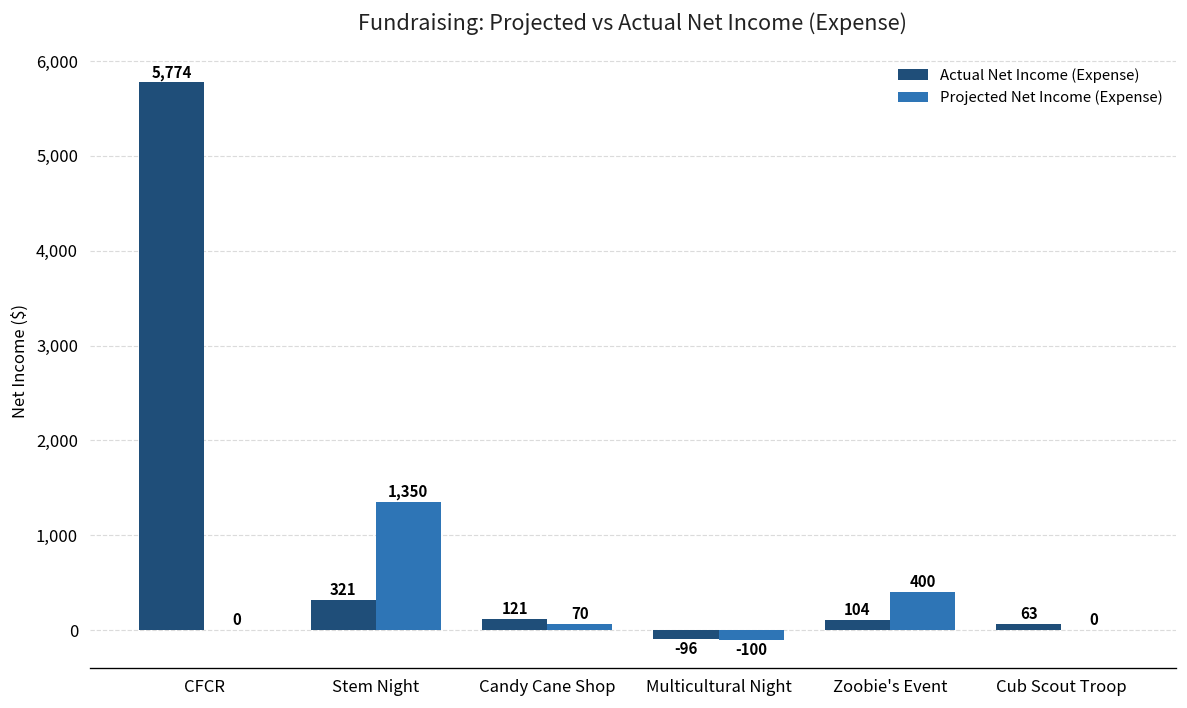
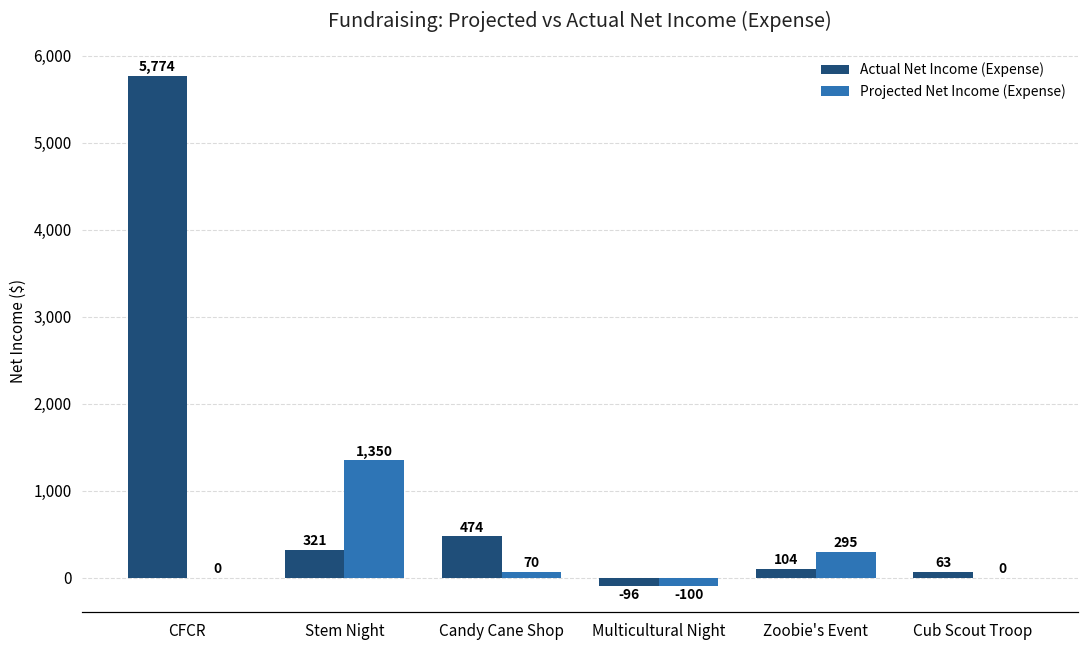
Actual Net Income (Expense), Candy Cane Shop: 121 -> 474
Projected Net Income (Expense), Zoobie's Event: 400 -> 295
